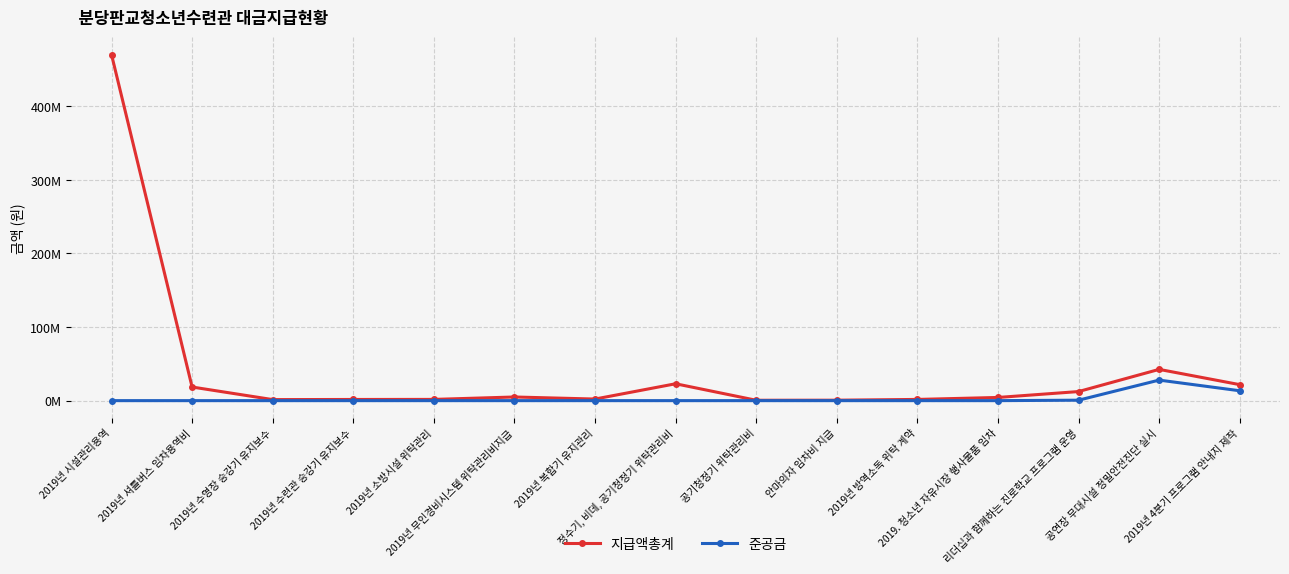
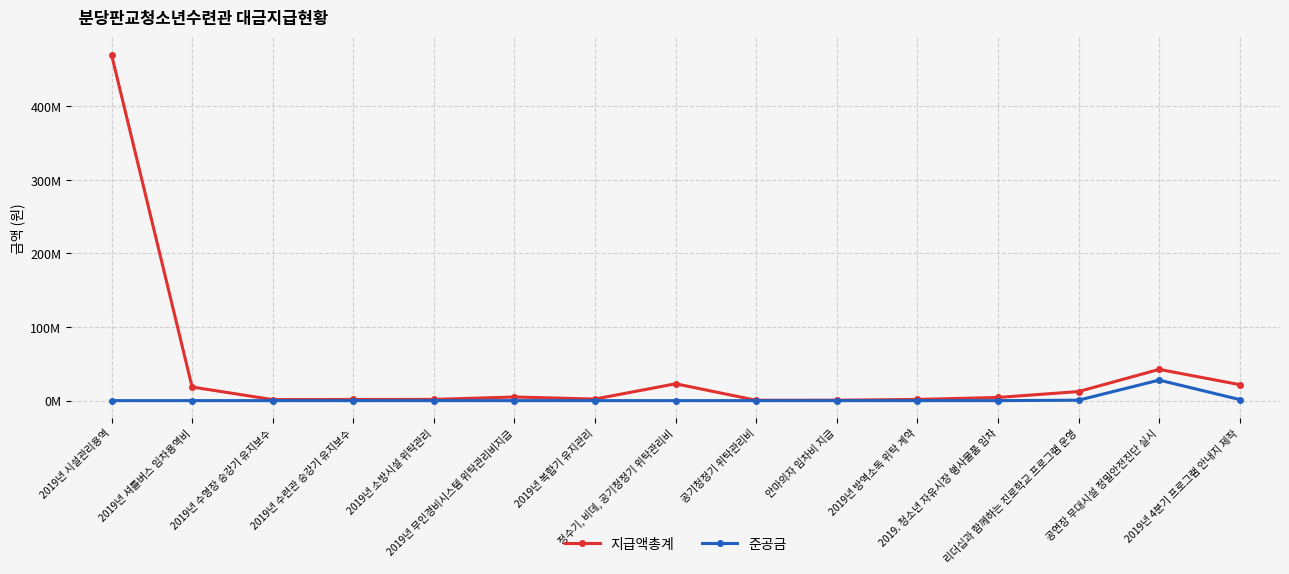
준공금, 2019년 4분기 프로그램 안내지 제작: 10000000 -> 0
